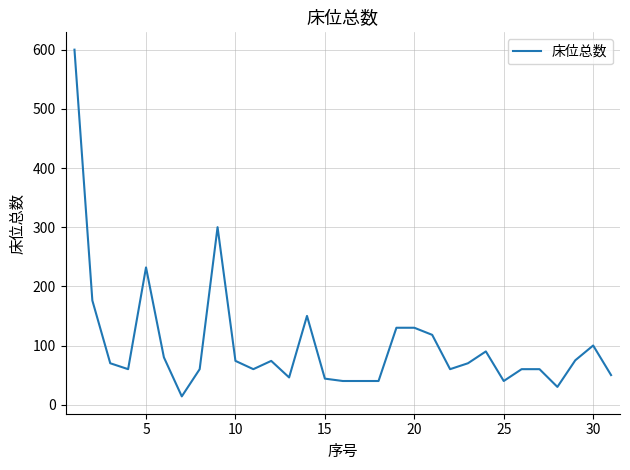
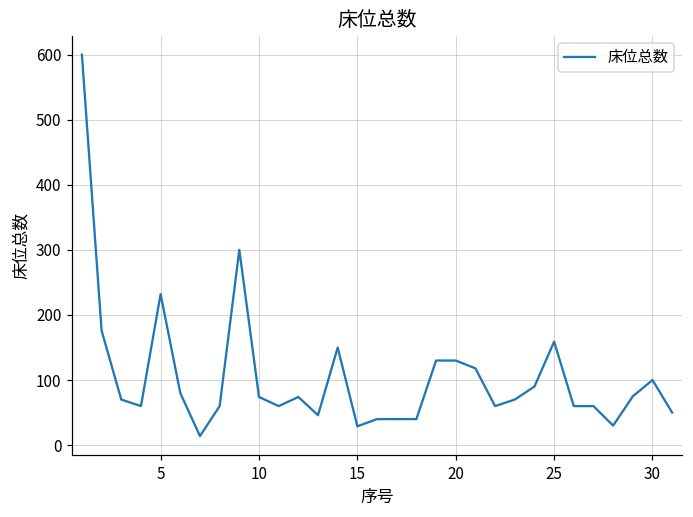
15: 40 -> 30
25: 40 -> 160
